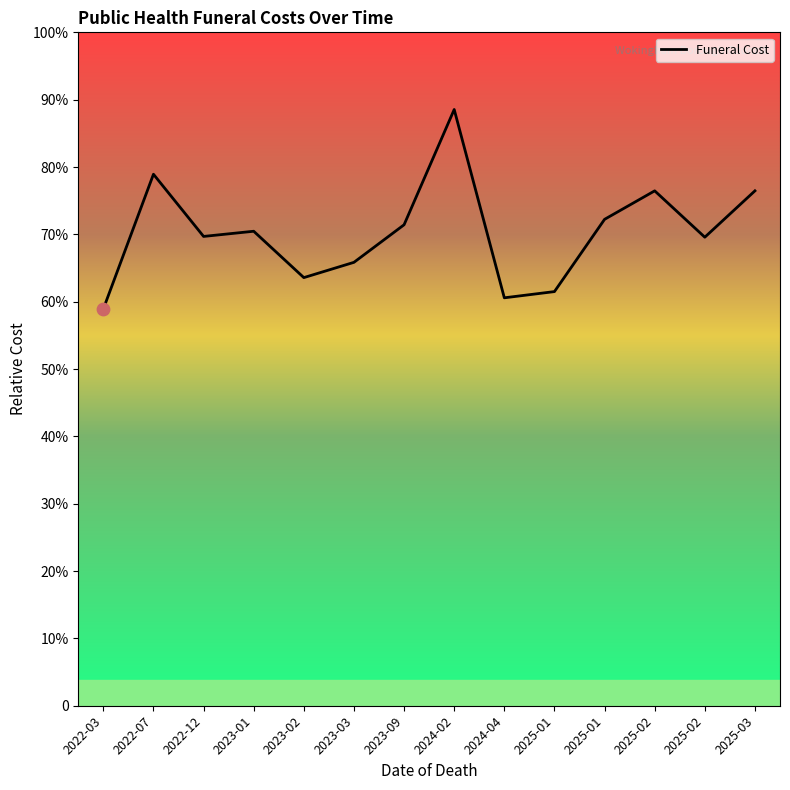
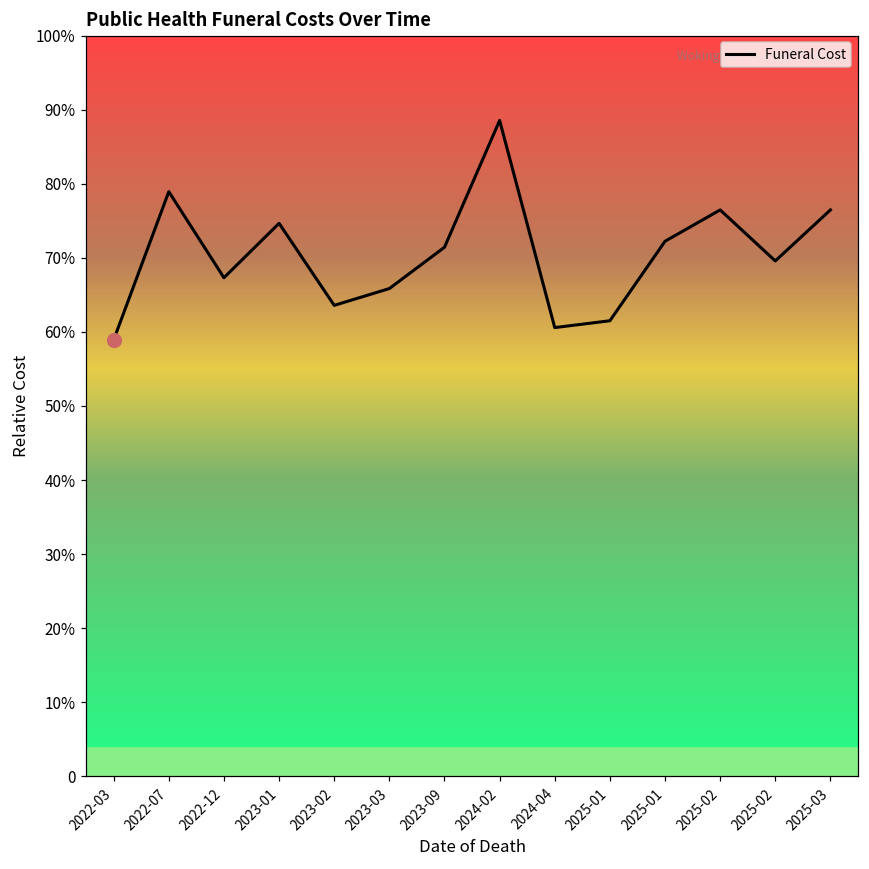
Funeral Cost, 2022-12: 70% -> 67%
Funeral Cost, 2023-01: 70% -> 75%
